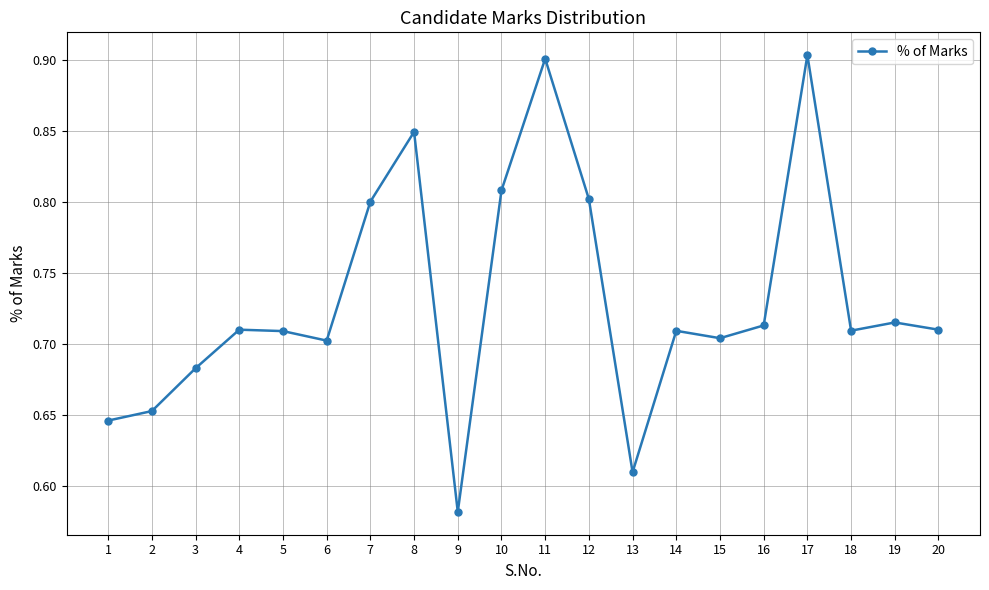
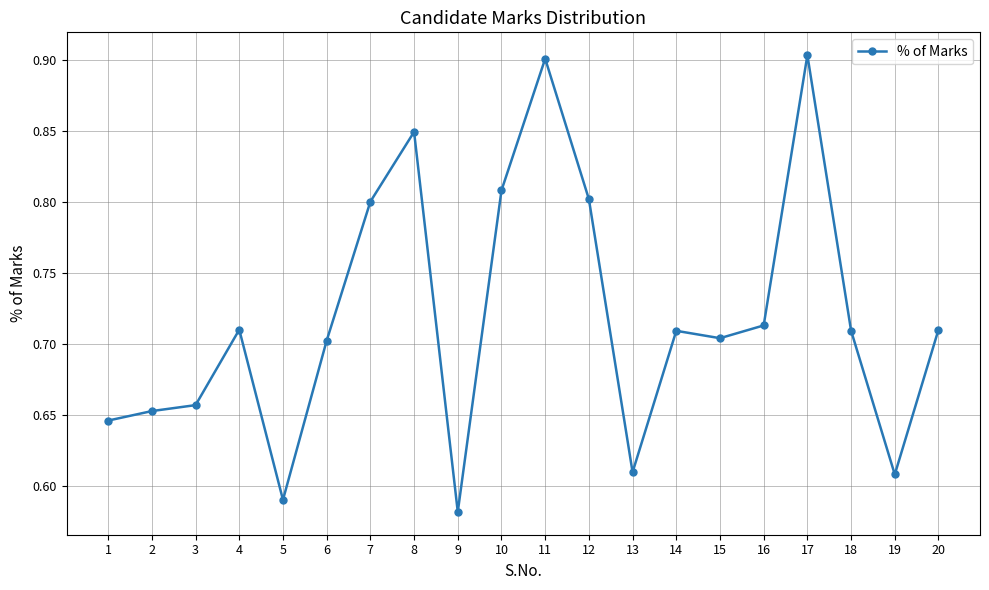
3: 0.683 -> 0.657
5: 0.709 -> 0.590
19: 0.715 -> 0.608
